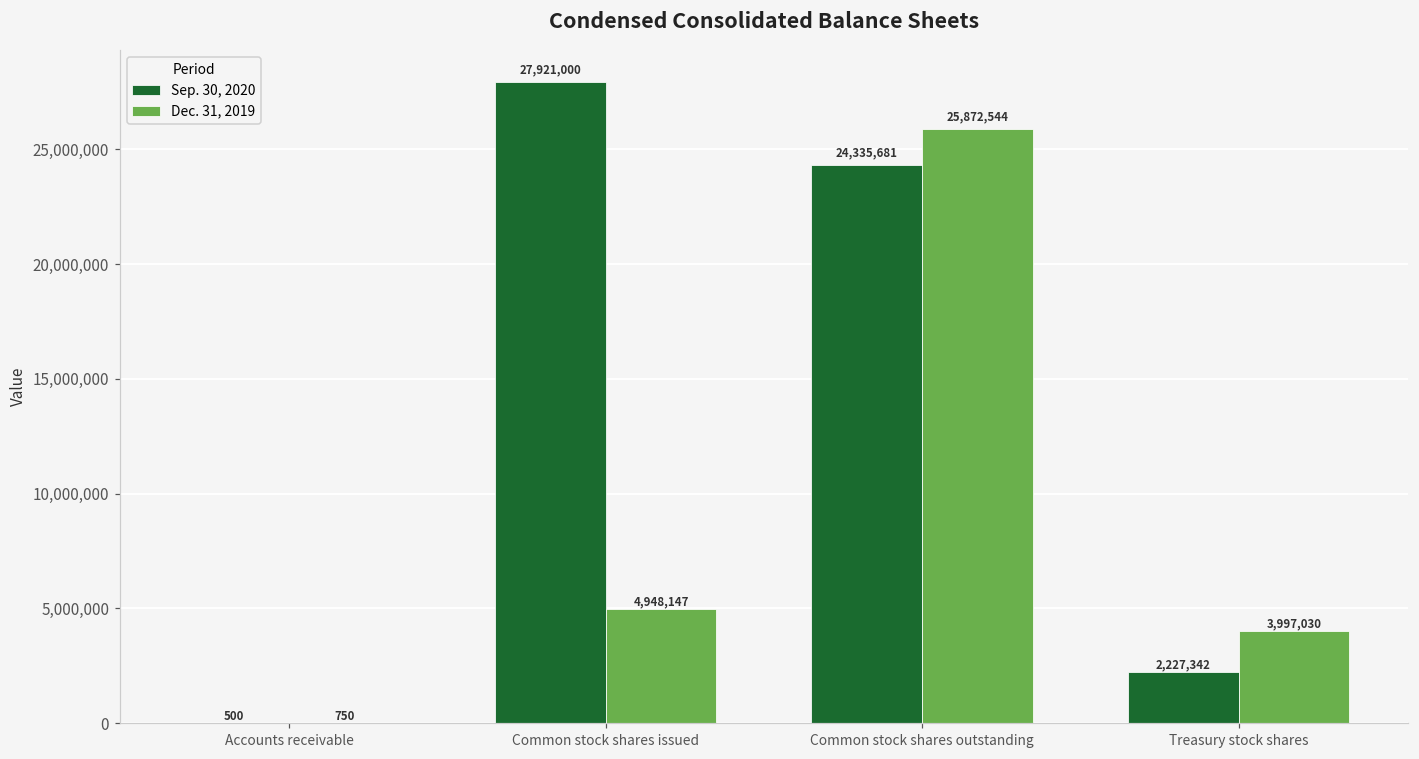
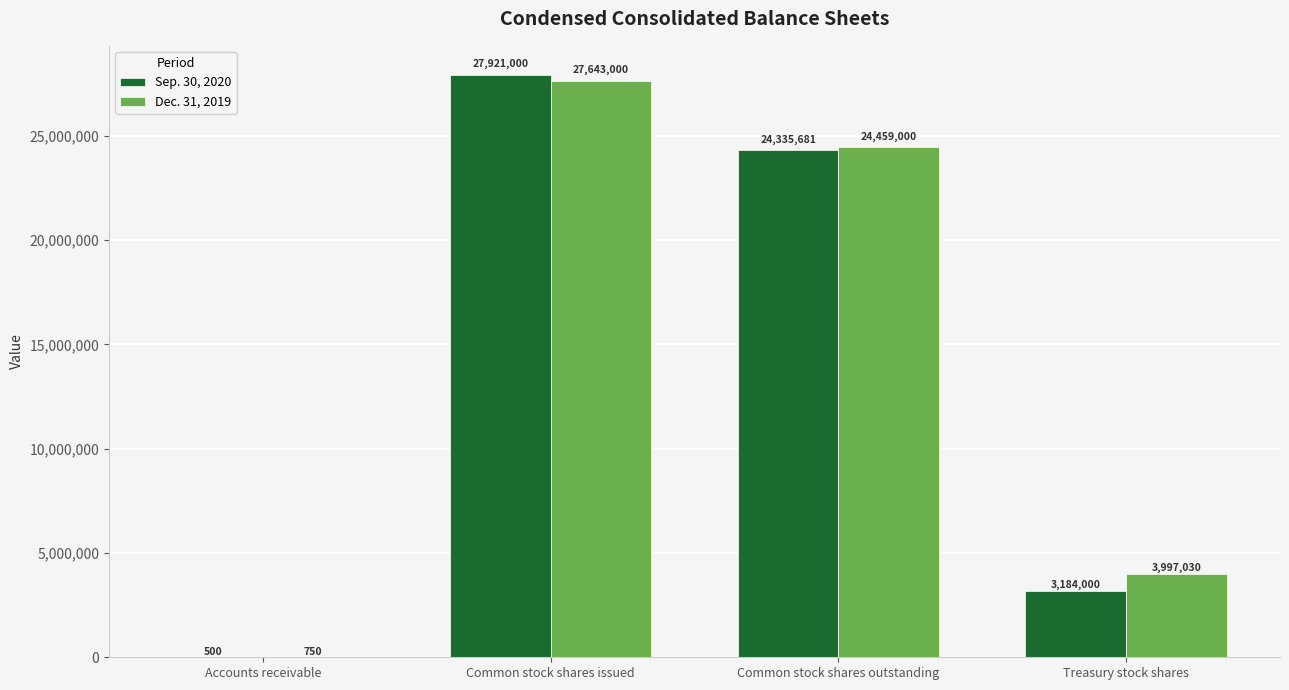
Dec. 31, 2019, Common stock shares issued: 4,948,147 -> 27,643,000
Dec. 31, 2019, Common stock shares outstanding: 25,872,544 -> 24,459,000
Sep. 30, 2020, Treasury stock shares: 2,227,342 -> 3,184,000
